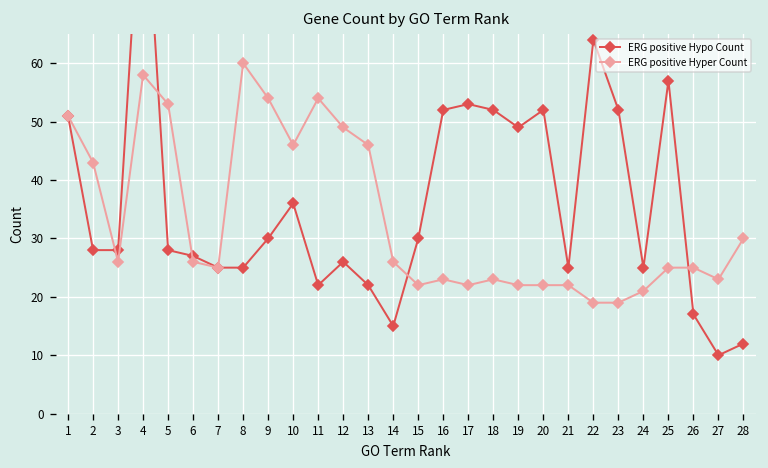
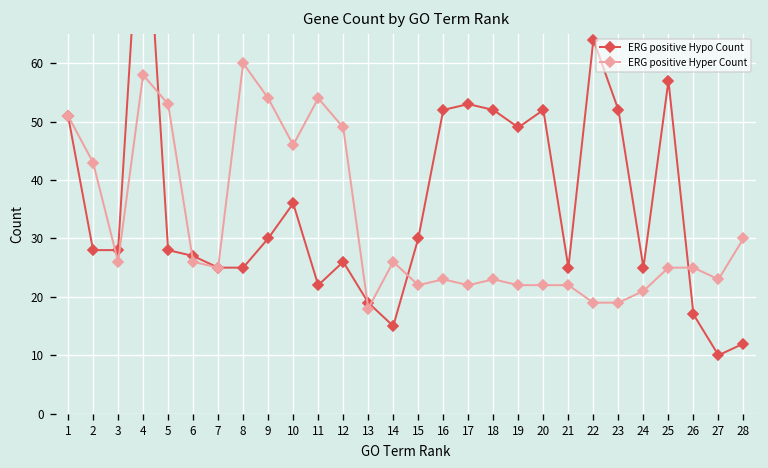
ERG positive Hypo Count, 13: 22 -> 19
ERG positive Hyper Count, 13: 46 -> 18
